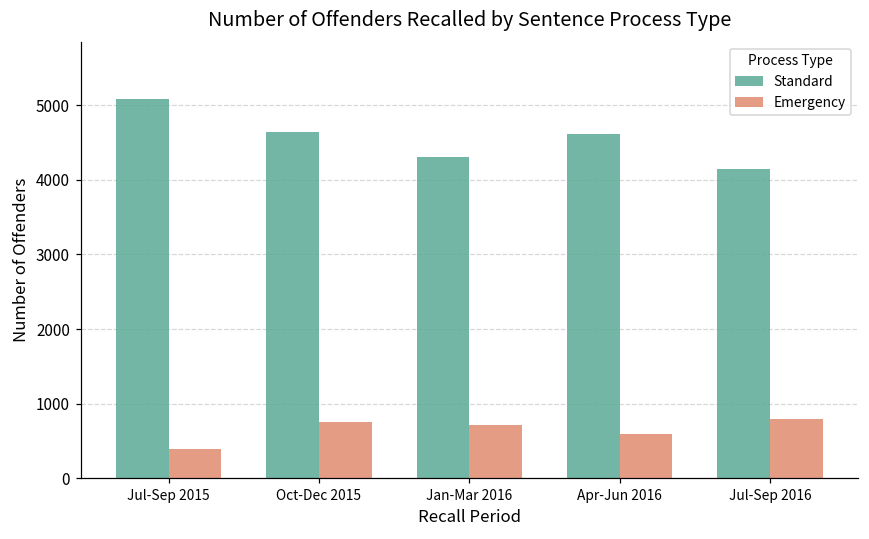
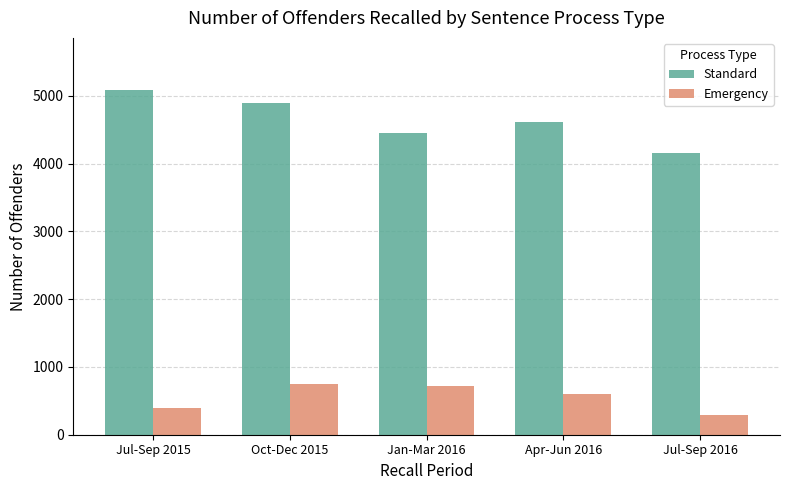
Standard, Oct-Dec 2015: 4600 -> 4900
Standard, Jan-Mar 2016: 4300 -> 4400
Emergency, Jul-Sep 2016: 800 -> 300
